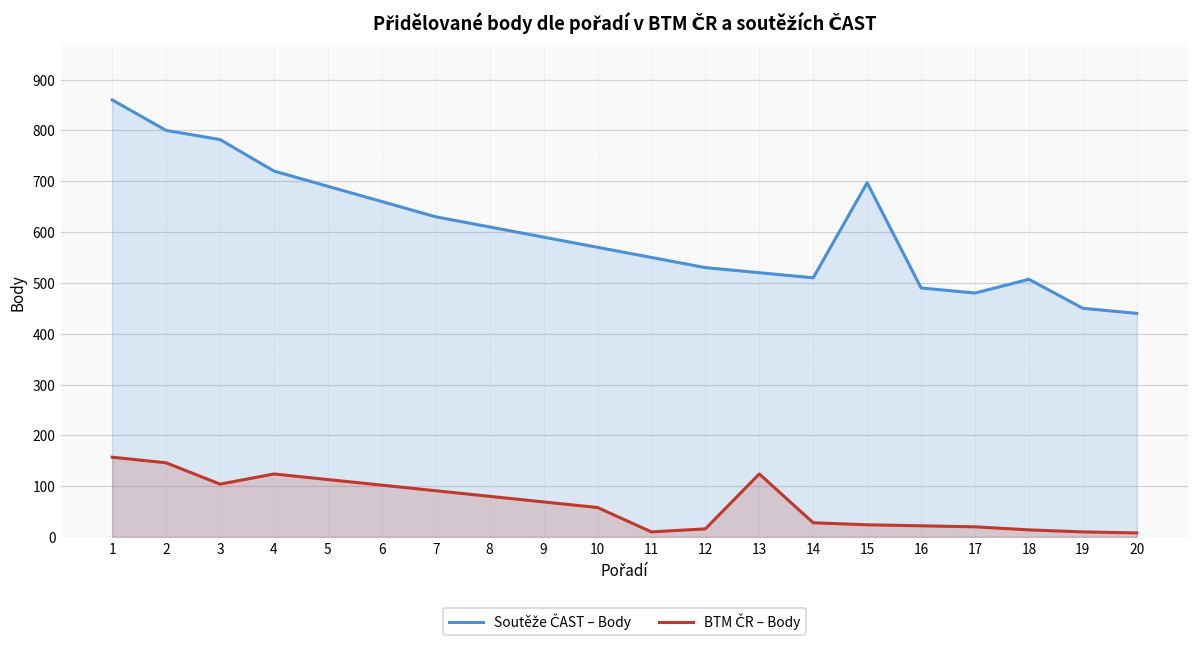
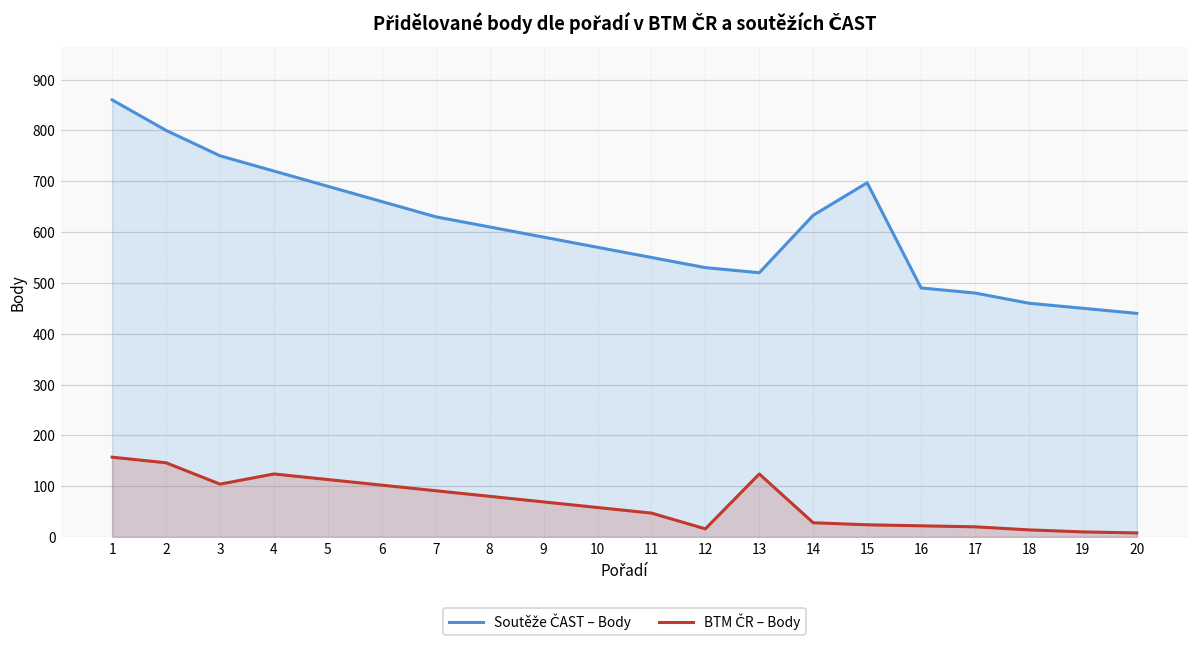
Soutěže ČAST – Body, 3: 780 -> 750
BTM ČR – Body, 11: 10 -> 50
Soutěže ČAST – Body, 14: 510 -> 630
Soutěže ČAST – Body, 18: 510 -> 460
